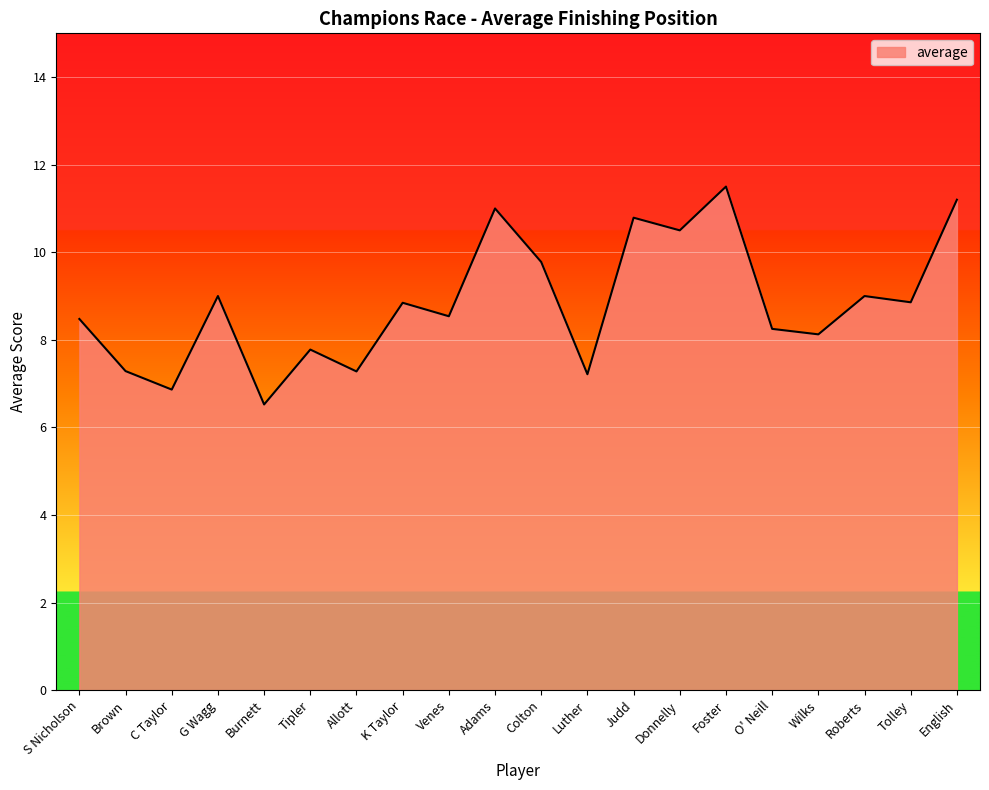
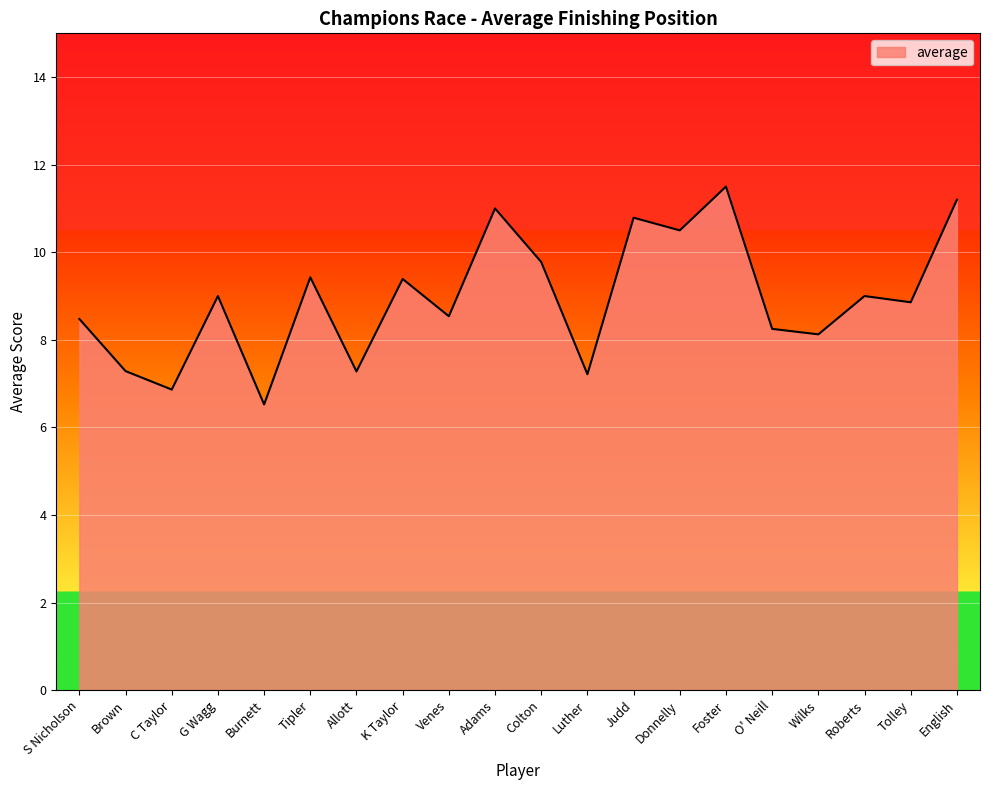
Tipler: 7.8 -> 9.4
K Taylor: 8.8 -> 9.4
